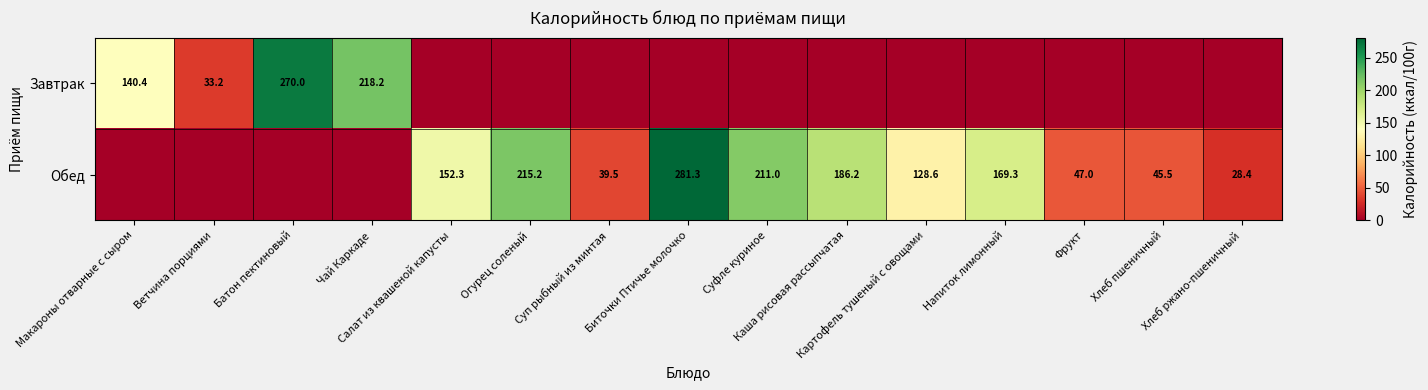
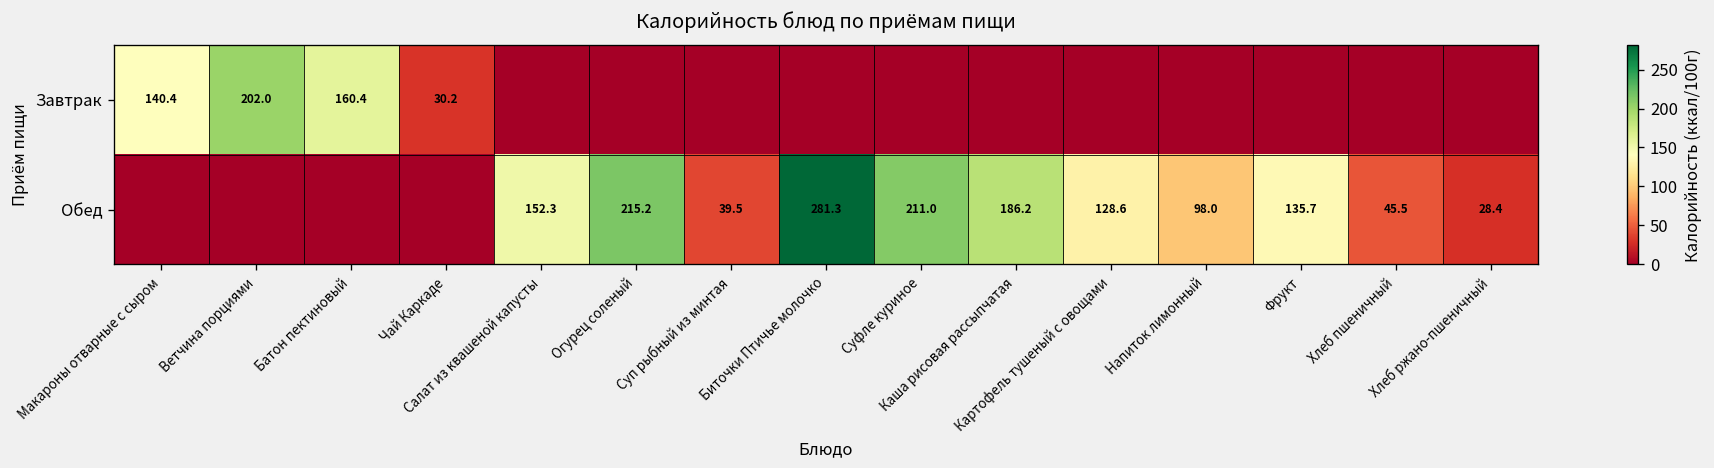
Завтрак, Ветчина порциями: 33.2 -> 202.0
Завтрак, Батон пектиновый: 270.0 -> 160.4
Завтрак, Чай Каркаде: 218.2 -> 30.2
Обед, Напиток лимонный: 169.3 -> 98.0
Обед, Фрукт: 47.0 -> 135.7
